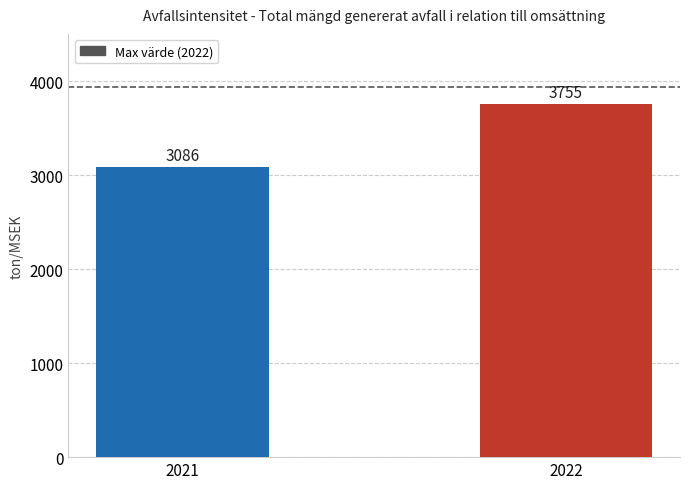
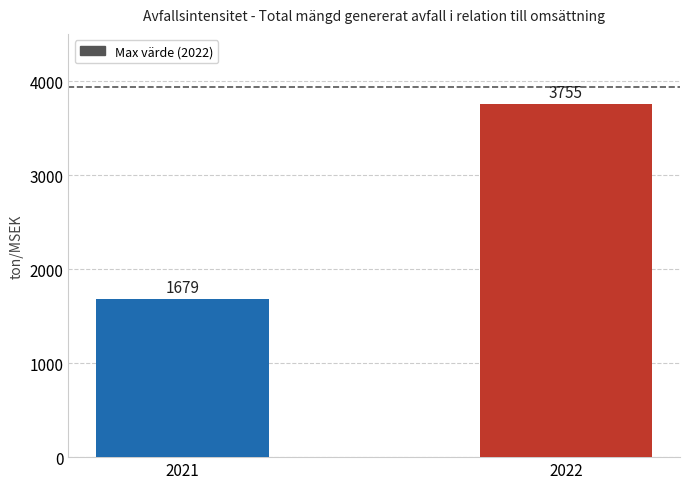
2021: 3086 -> 1679
